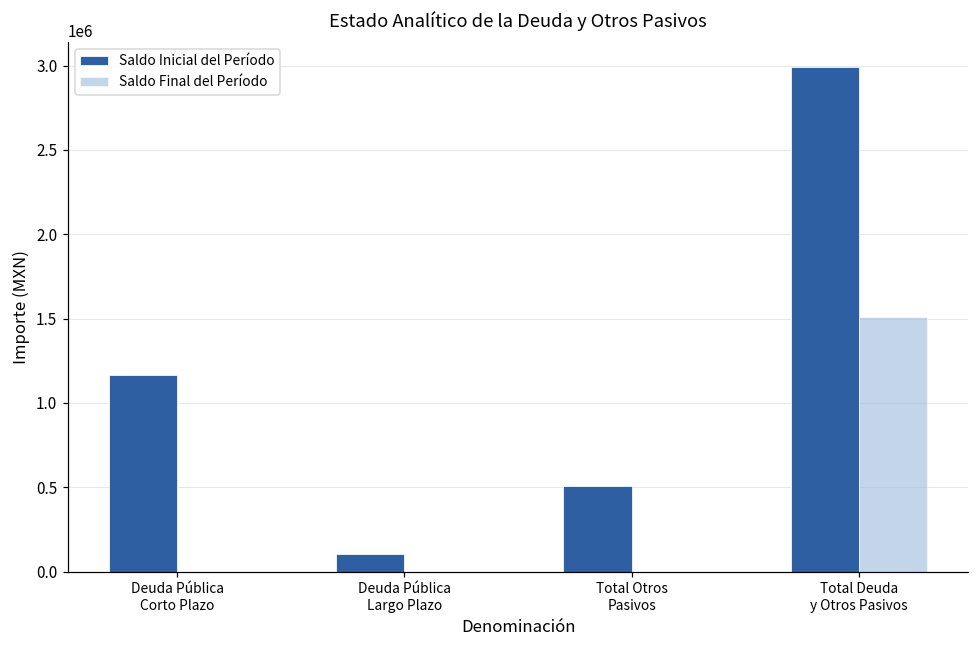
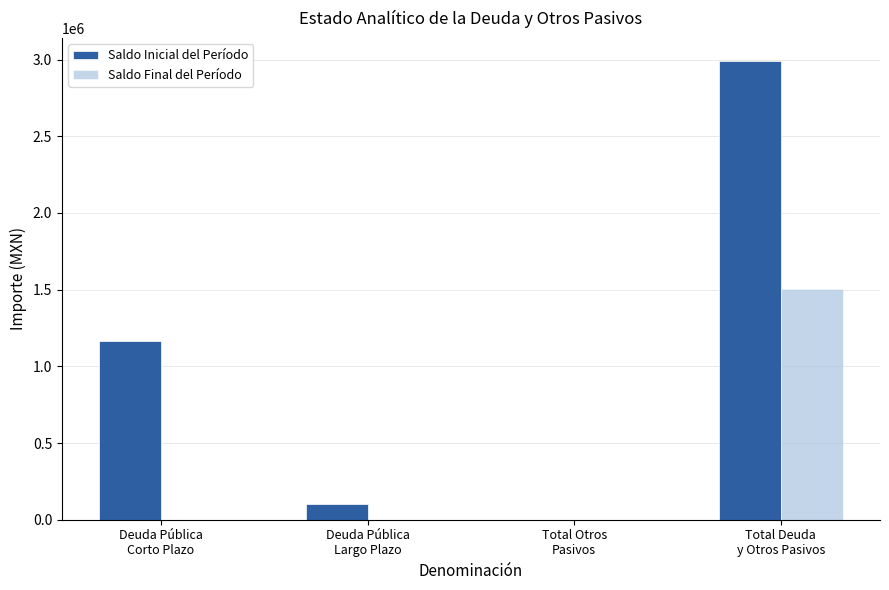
Saldo Inicial del Período, Total Otros Pasivos: 510000 -> 0
